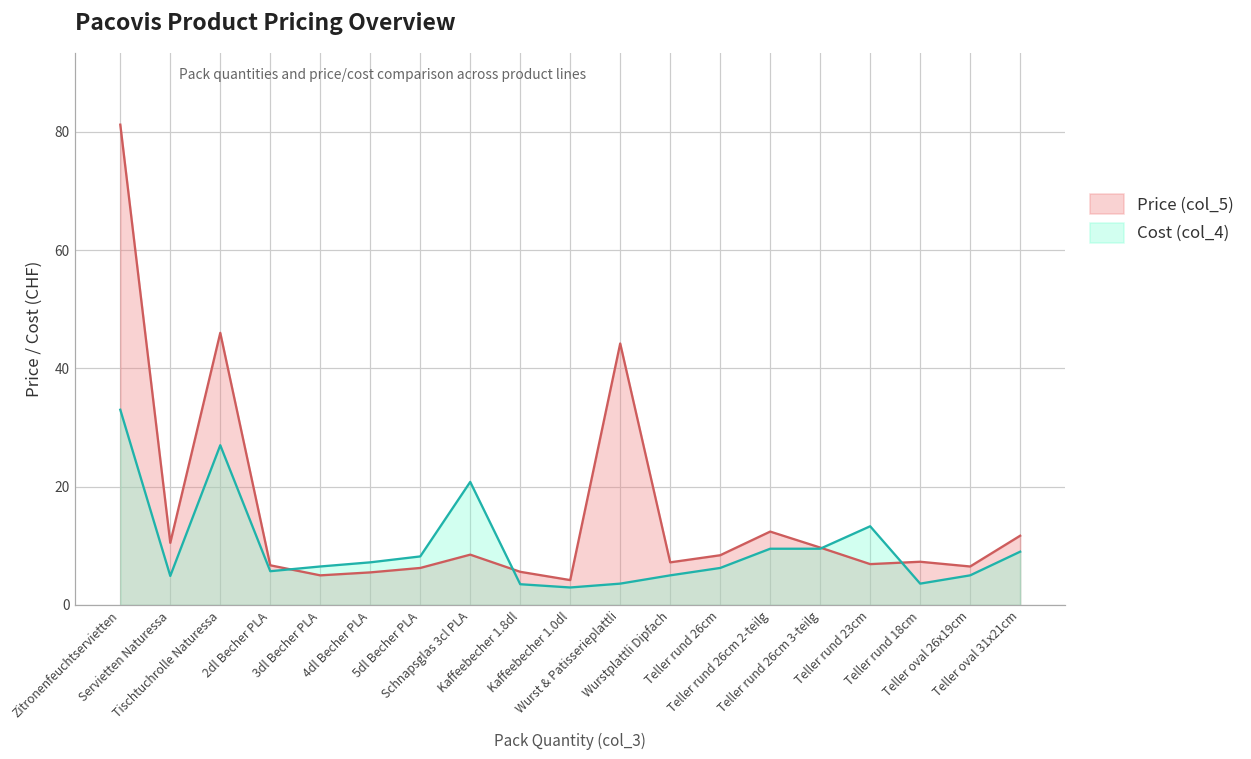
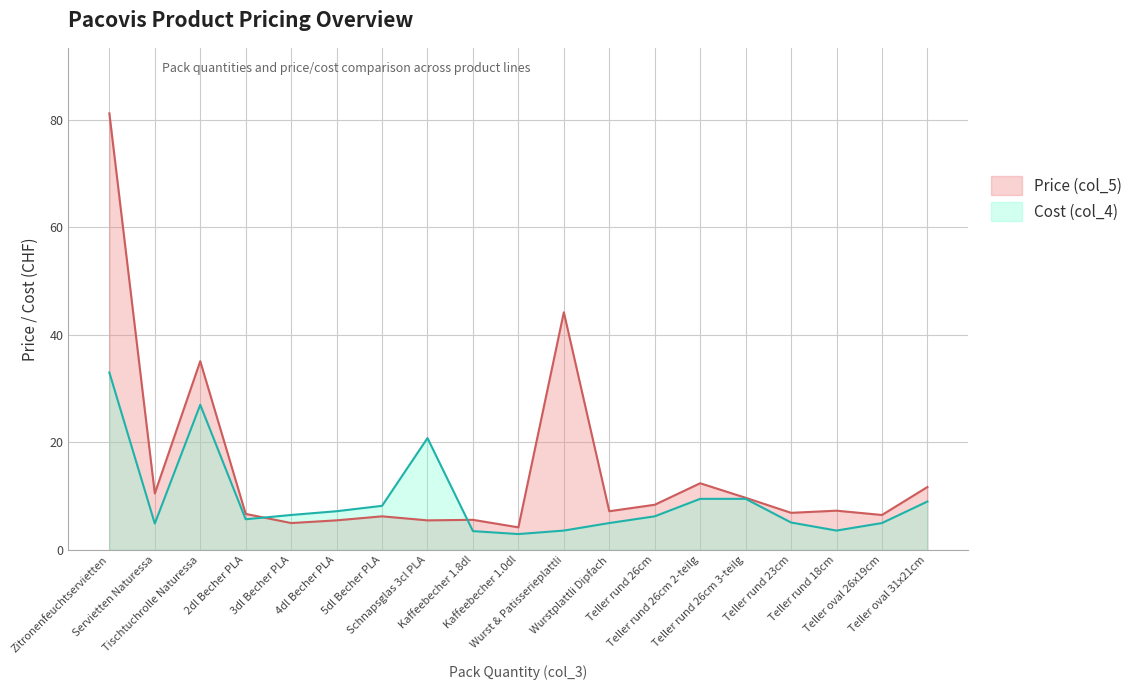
Price (col_5), Tischtuchrolle Naturessa: 46 -> 35
Price (col_5), Schnapsglas 3cl PLA: 9 -> 6
Cost (col_4), Teller rund 23cm: 13 -> 5
